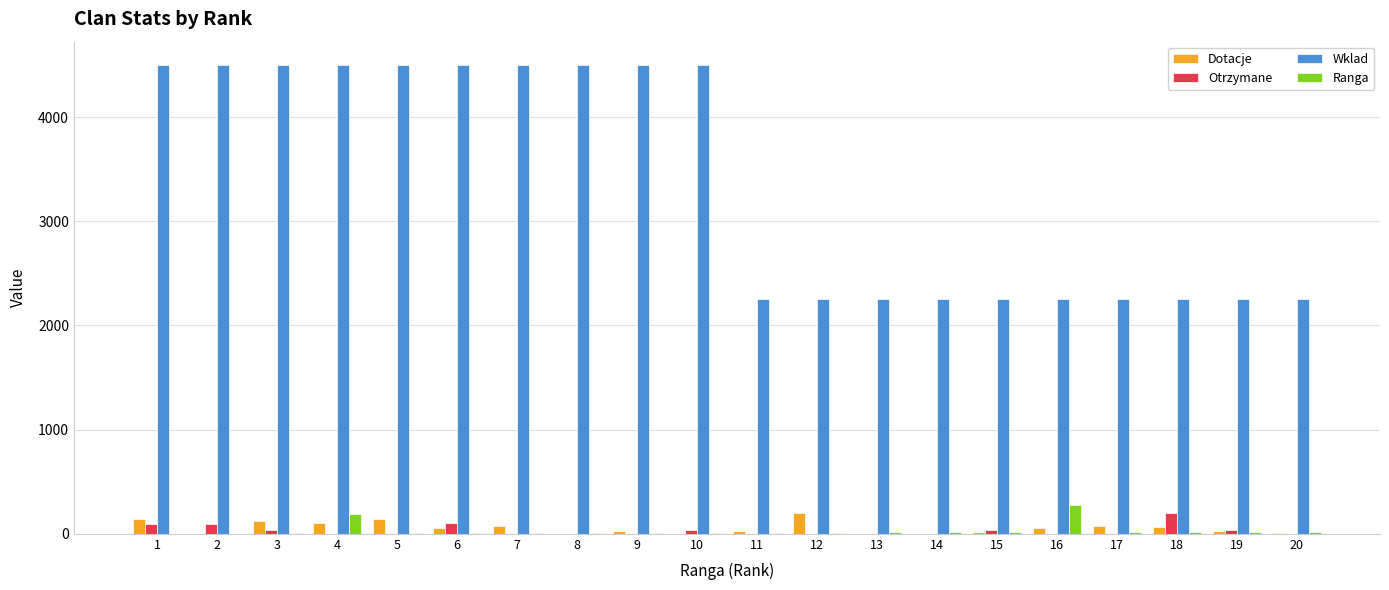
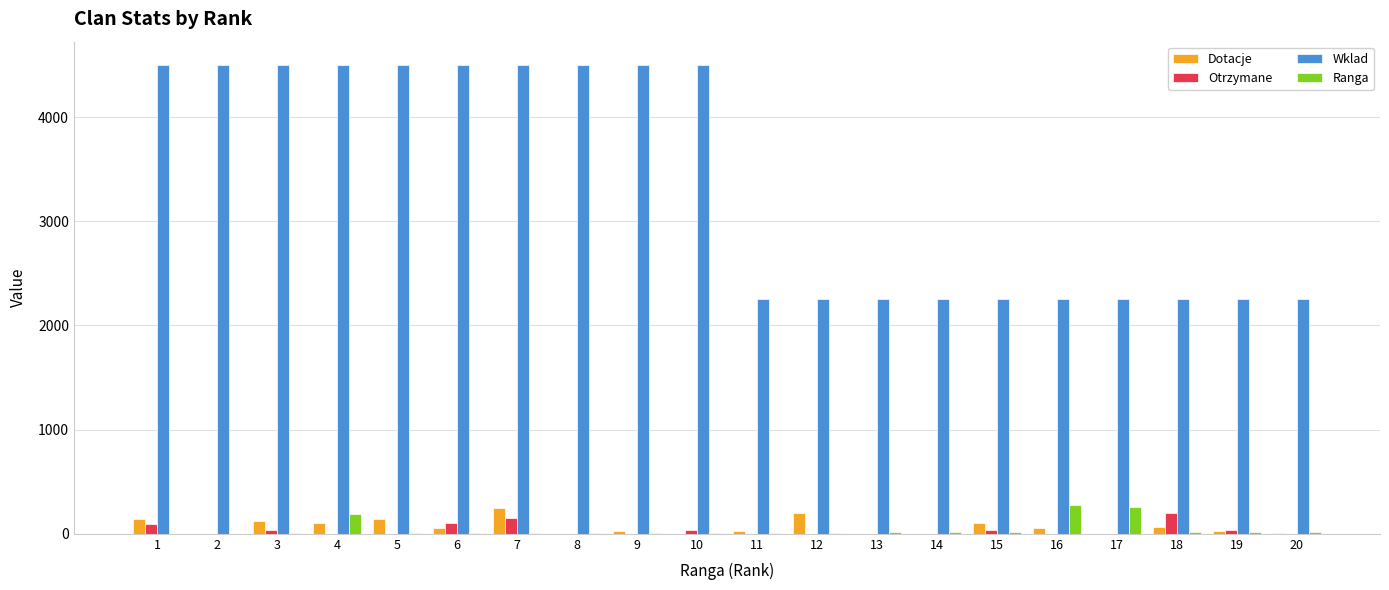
Otrzymane, 2: 90 -> 0
Dotacje, 7: 70 -> 250
Otrzymane, 7: 0 -> 150
Dotacje, 15: 20 -> 110
Dotacje, 17: 80 -> 0
Ranga, 17: 20 -> 260
